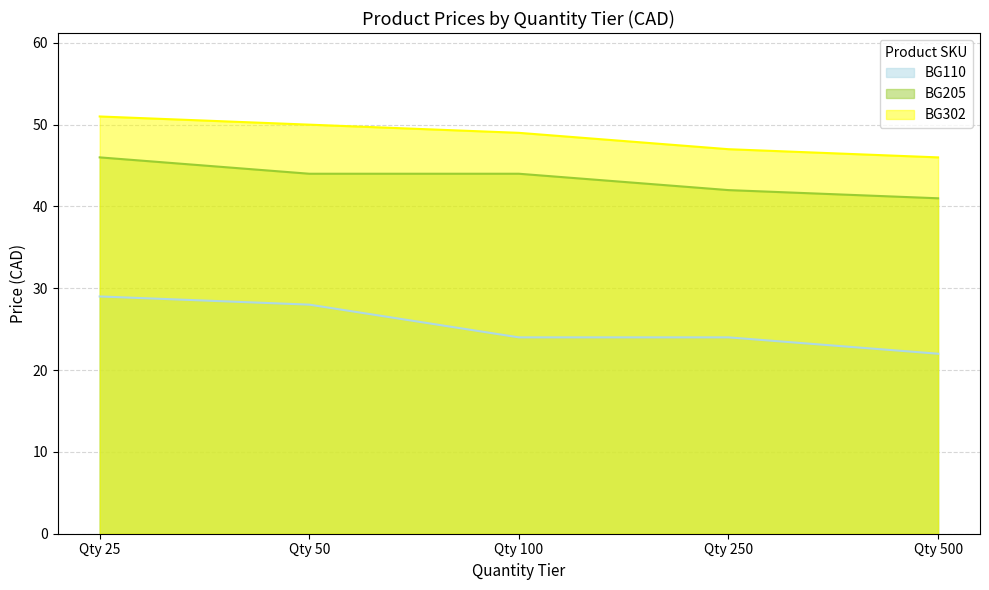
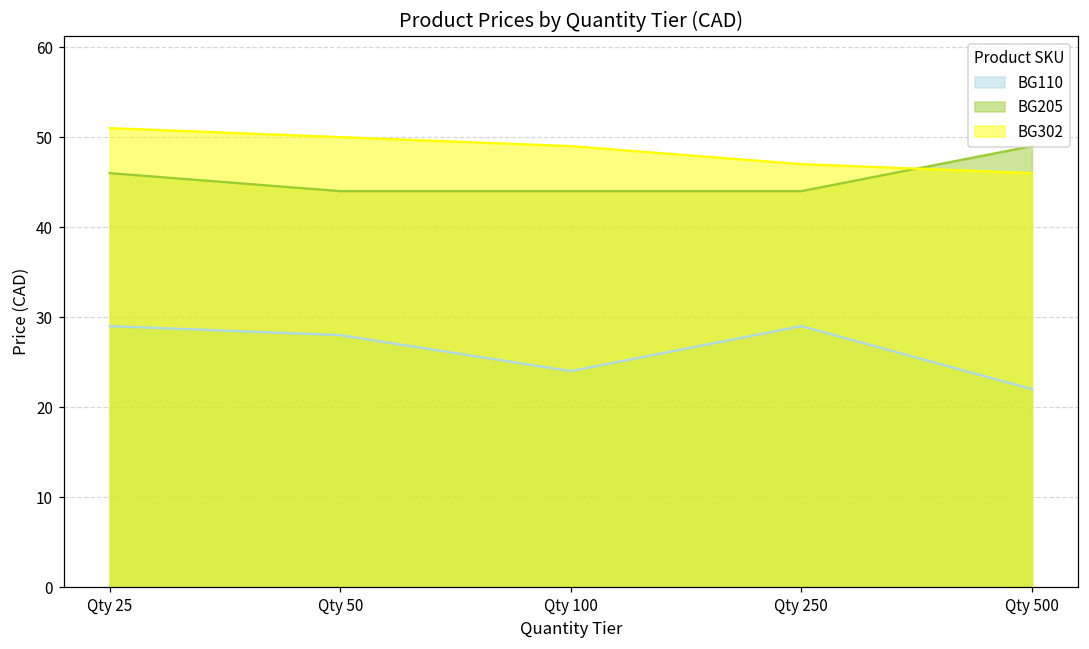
BG110, Qty 250: 24 -> 29
BG205, Qty 250: 42 -> 44
BG205, Qty 500: 41 -> 49
